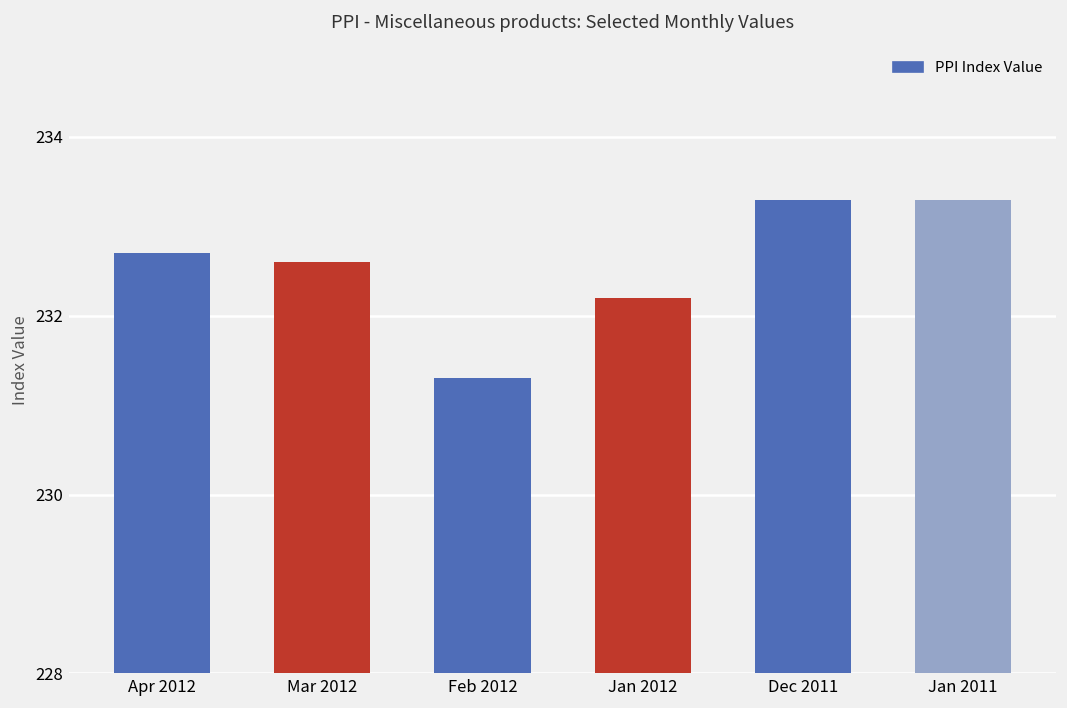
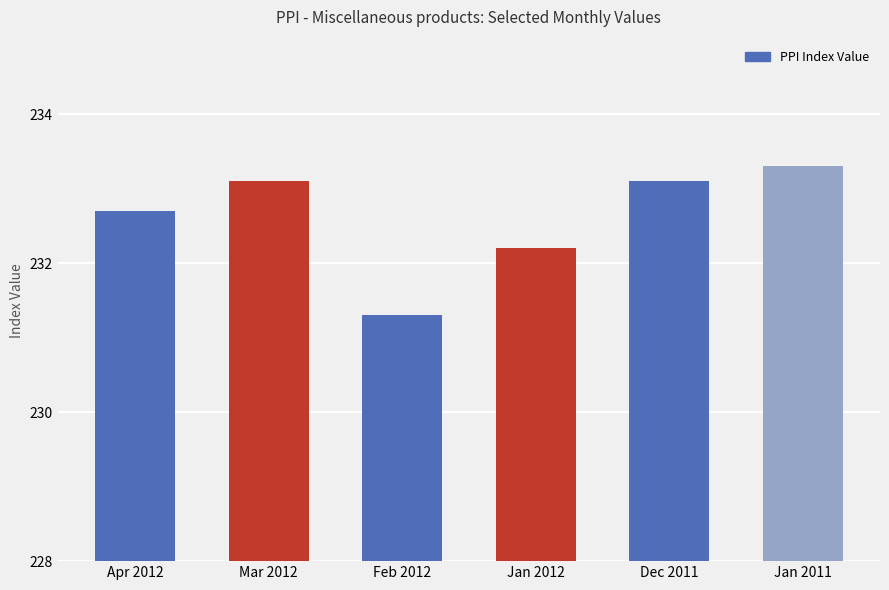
Mar 2012: 232.6 -> 233.1
Dec 2011: 233.3 -> 233.1
